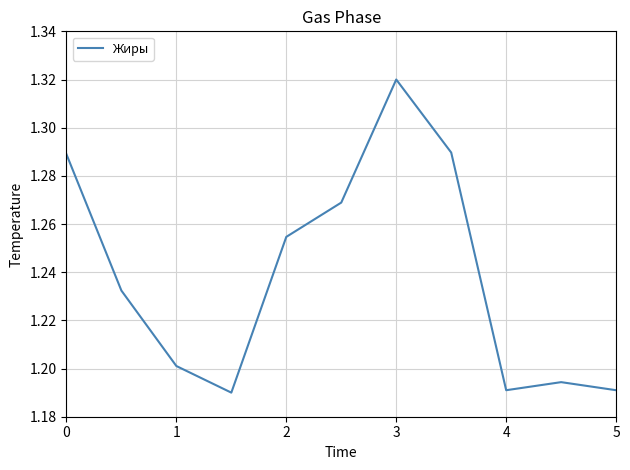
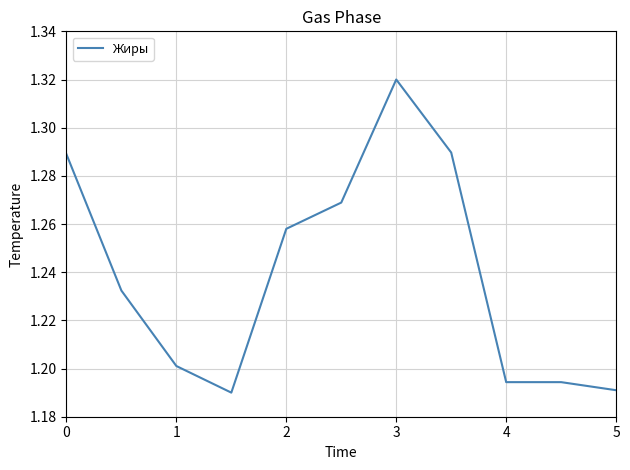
2: 1.255 -> 1.258
4: 1.191 -> 1.194
